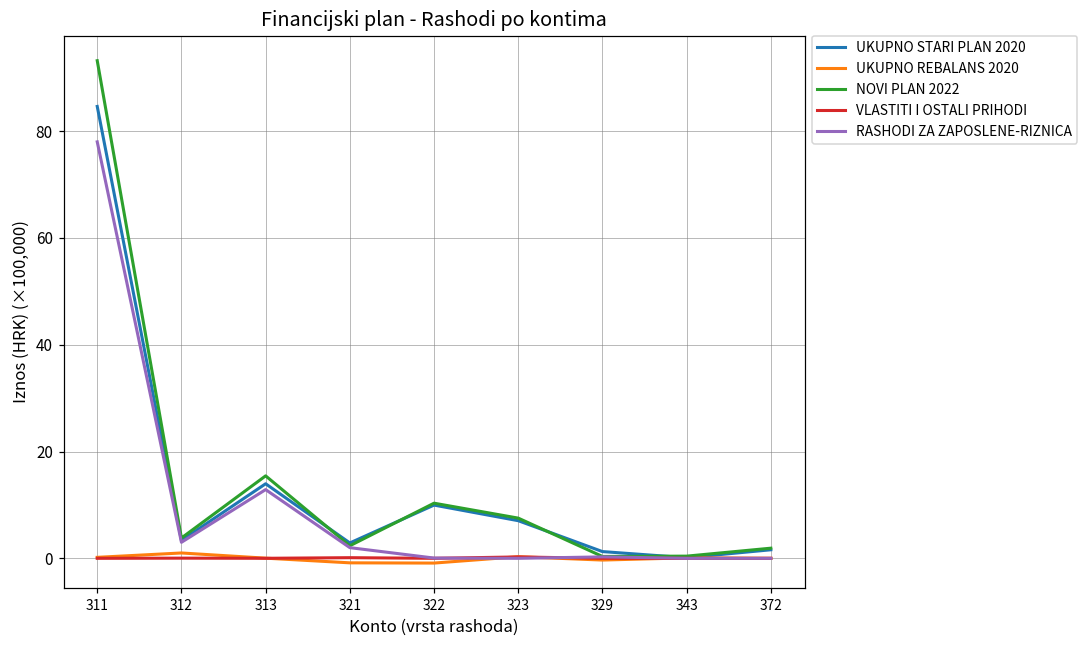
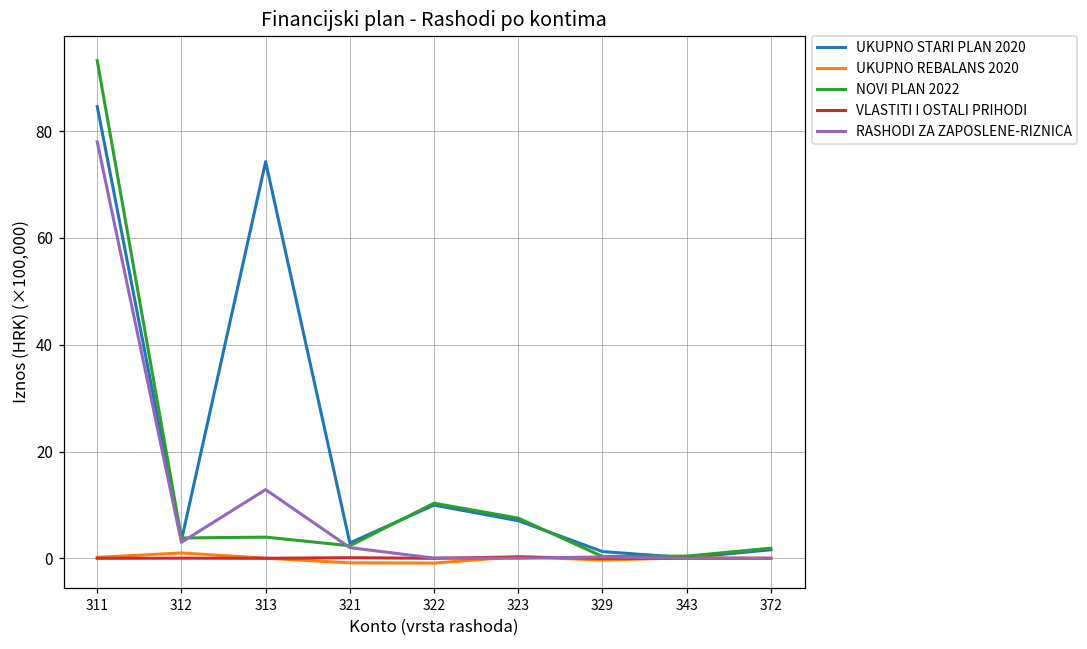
UKUPNO STARI PLAN 2020, 313: 14 -> 74
NOVI PLAN 2022, 313: 15 -> 4
